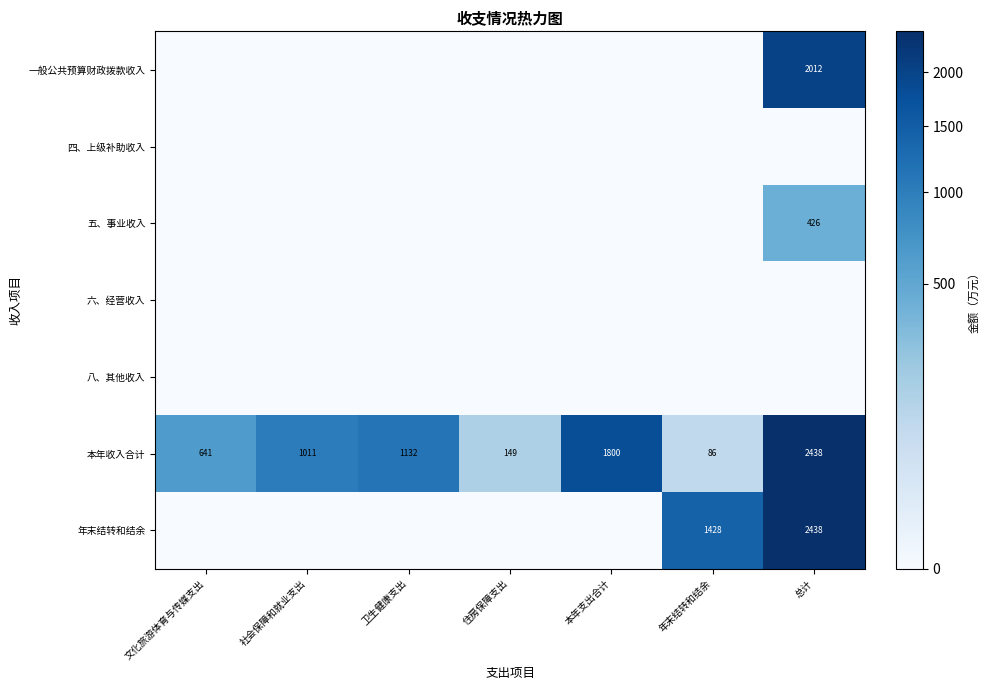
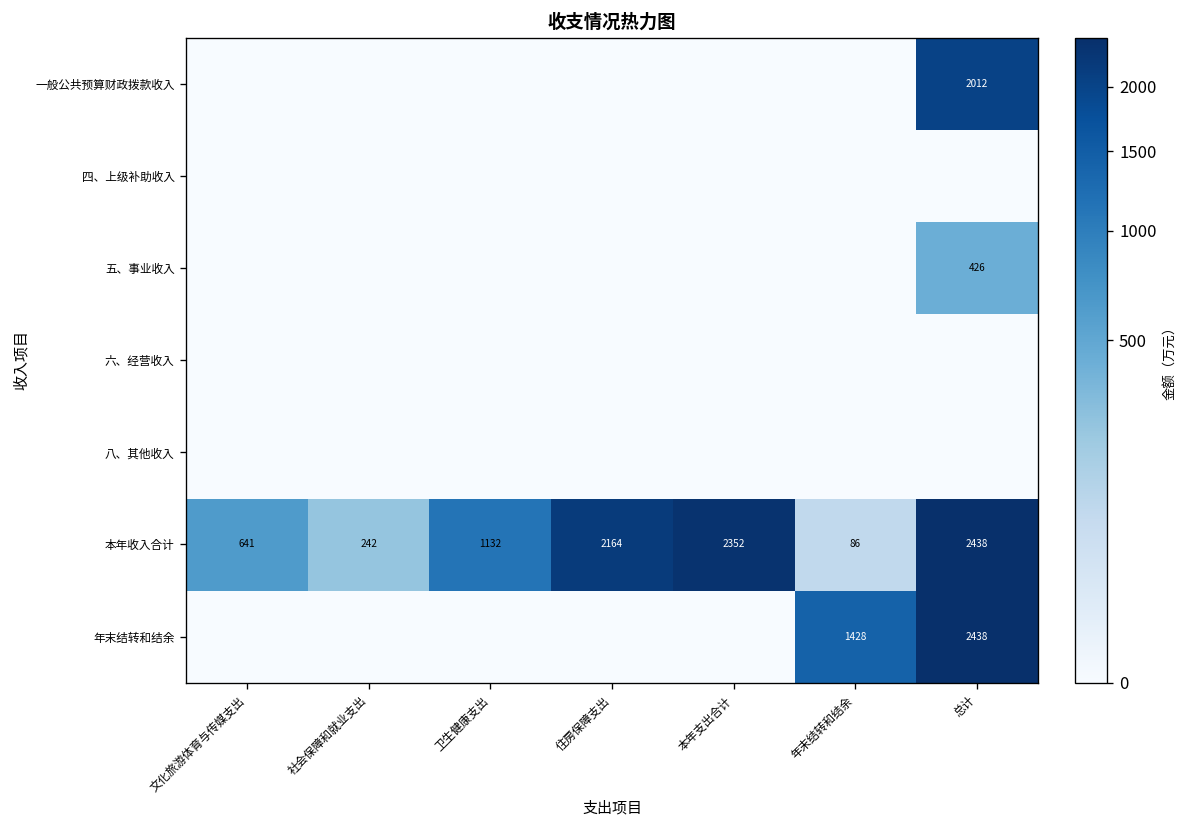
本年收入合计, 社会保障和就业支出: 1011 -> 242
本年收入合计, 住房保障支出: 149 -> 2164
本年收入合计, 本年支出合计: 1800 -> 2352
